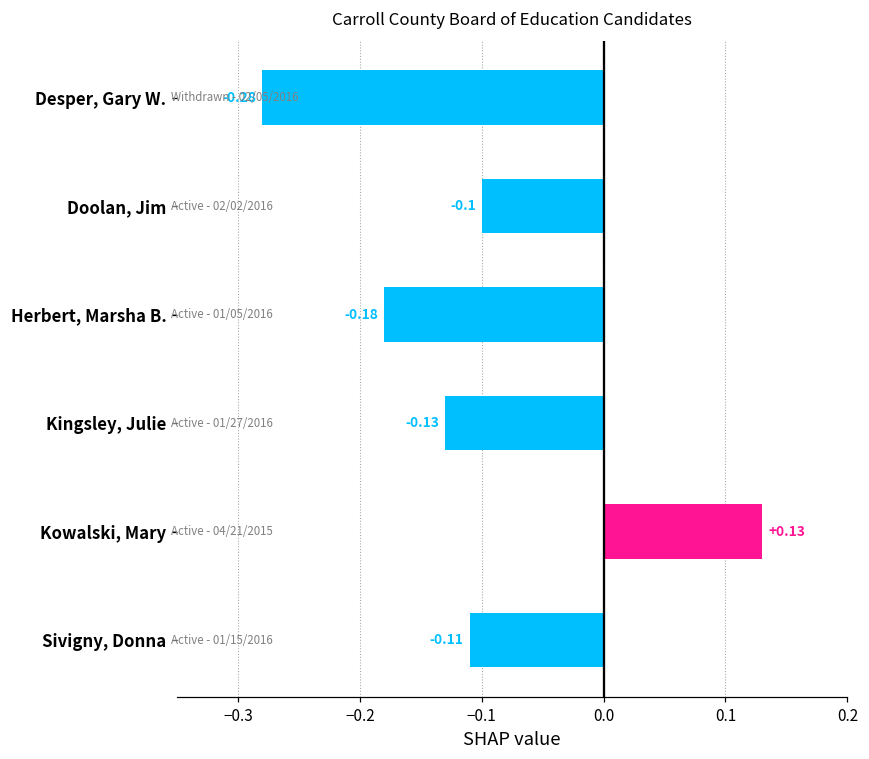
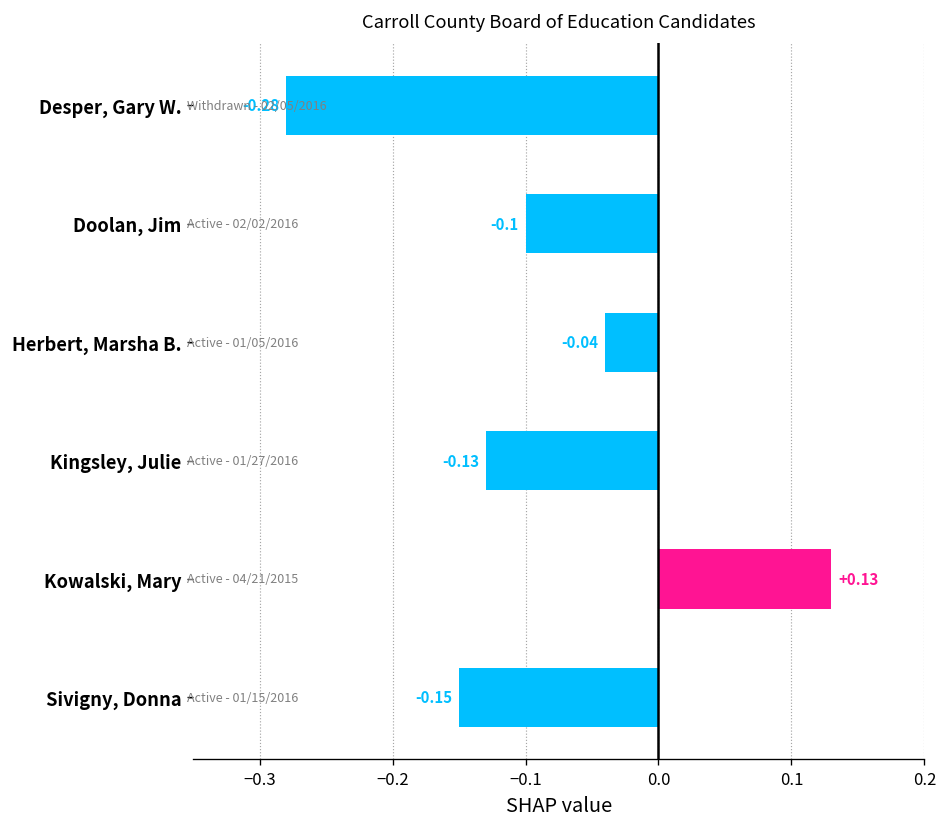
Herbert, Marsha B.: -0.18 -> -0.04
Sivigny, Donna: -0.11 -> -0.15
